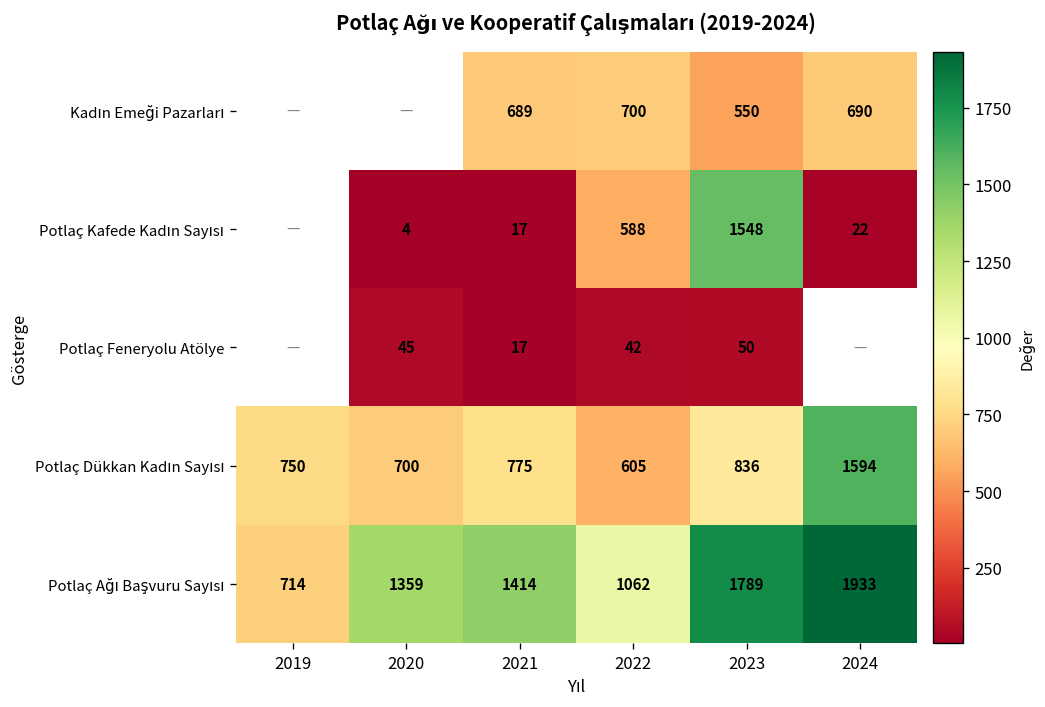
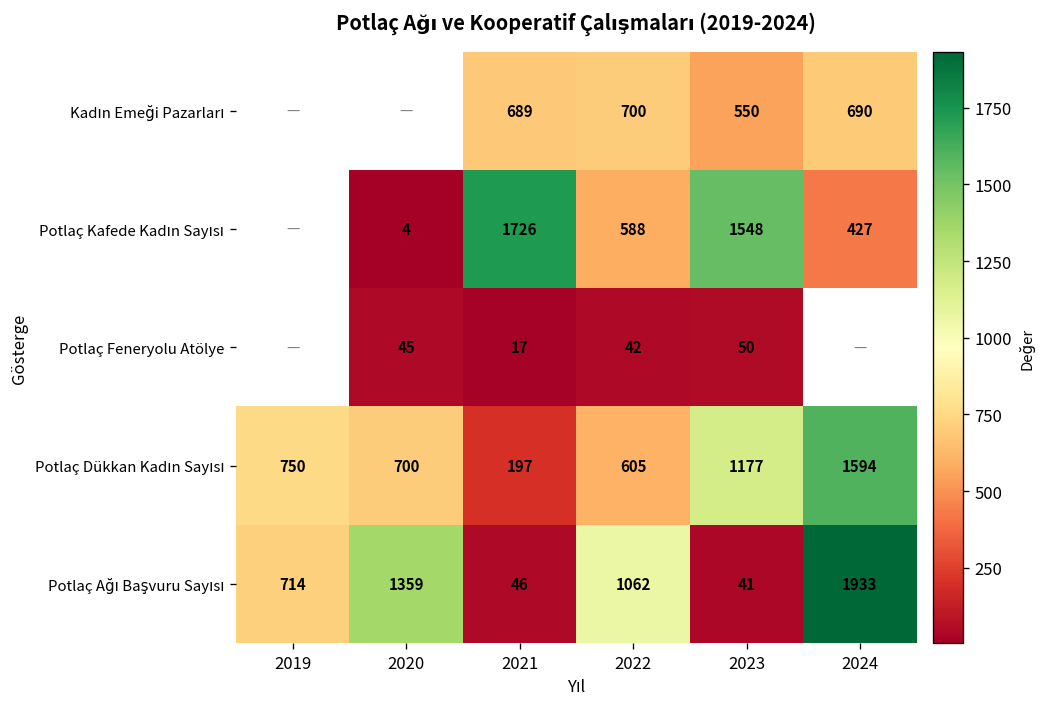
Potlaç Kafede Kadın Sayısı, 2021: 17 -> 1726
Potlaç Kafede Kadın Sayısı, 2024: 22 -> 427
Potlaç Dükkan Kadın Sayısı, 2021: 775 -> 197
Potlaç Dükkan Kadın Sayısı, 2023: 836 -> 1177
Potlaç Ağı Başvuru Sayısı, 2021: 1414 -> 46
Potlaç Ağı Başvuru Sayısı, 2023: 1789 -> 41
